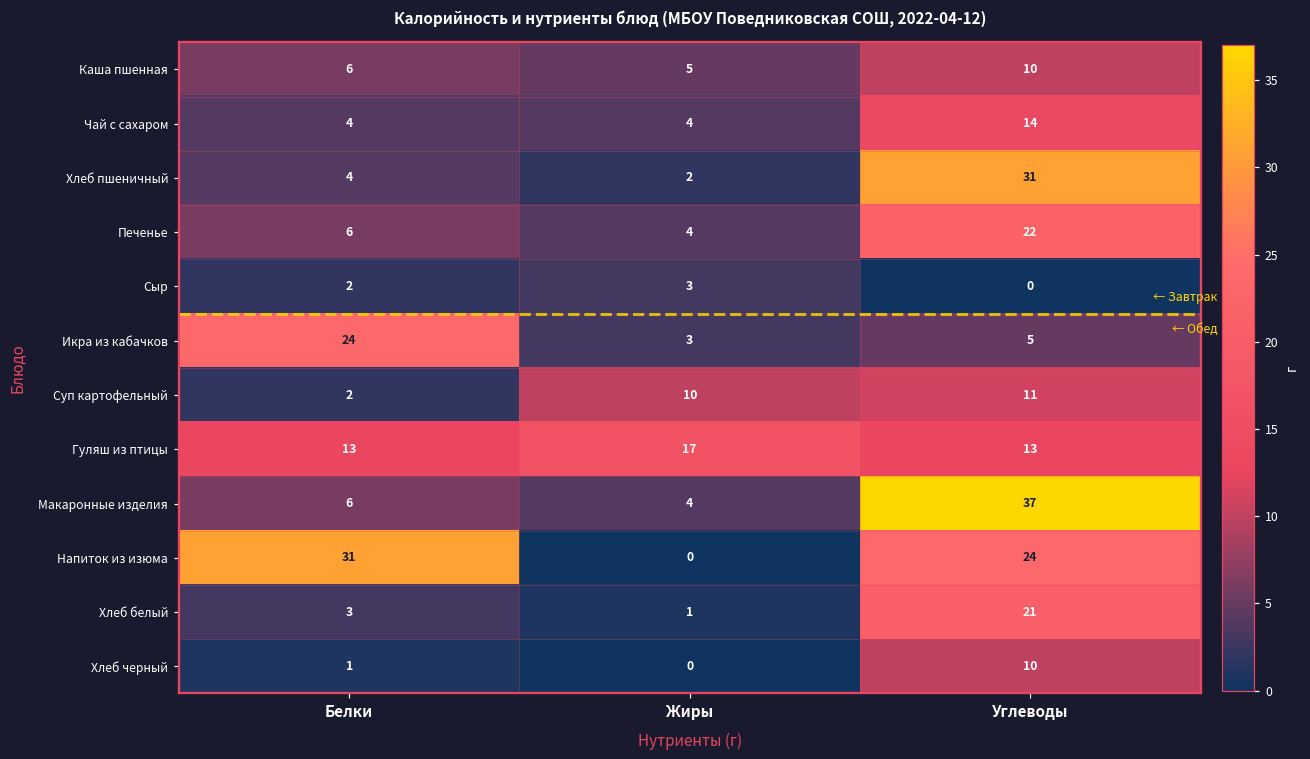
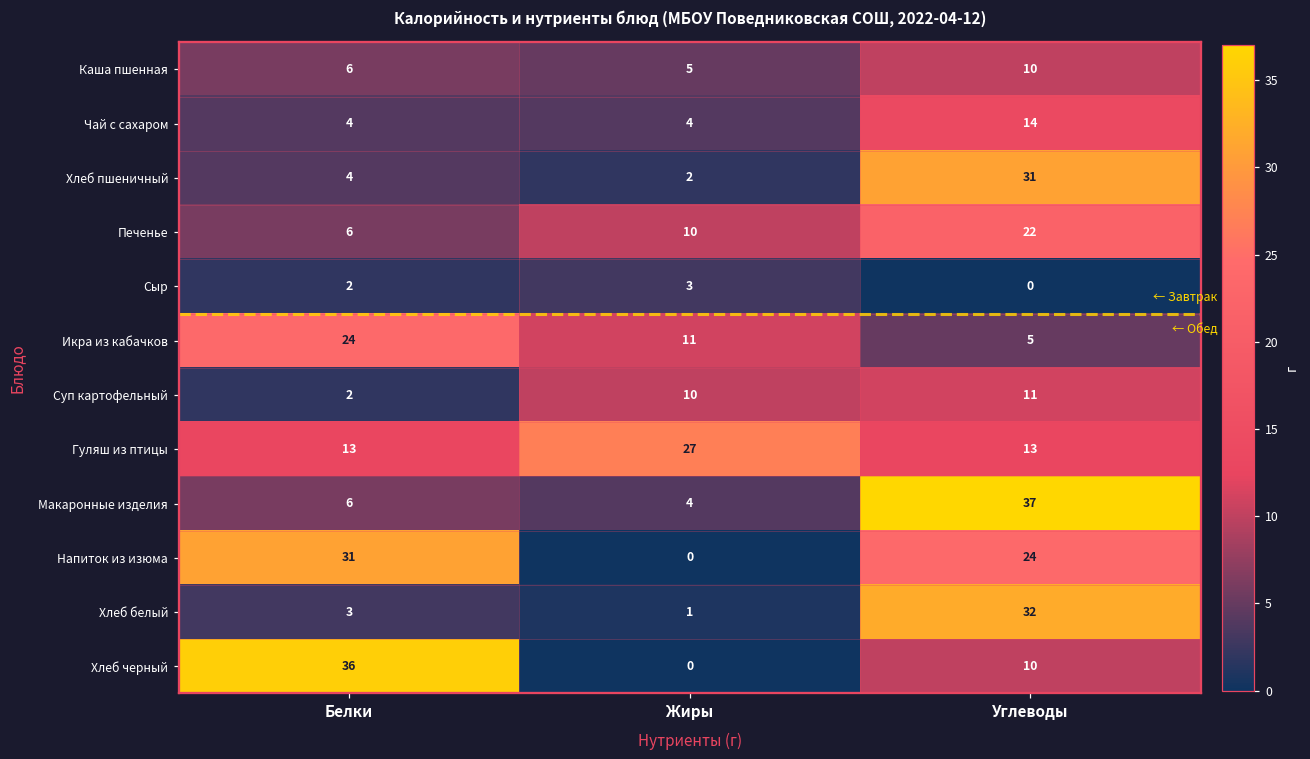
Печенье, Жиры: 4 -> 10
Икра из кабачков, Жиры: 3 -> 11
Гуляш из птицы, Жиры: 17 -> 27
Хлеб белый, Углеводы: 21 -> 32
Хлеб черный, Белки: 1 -> 36
